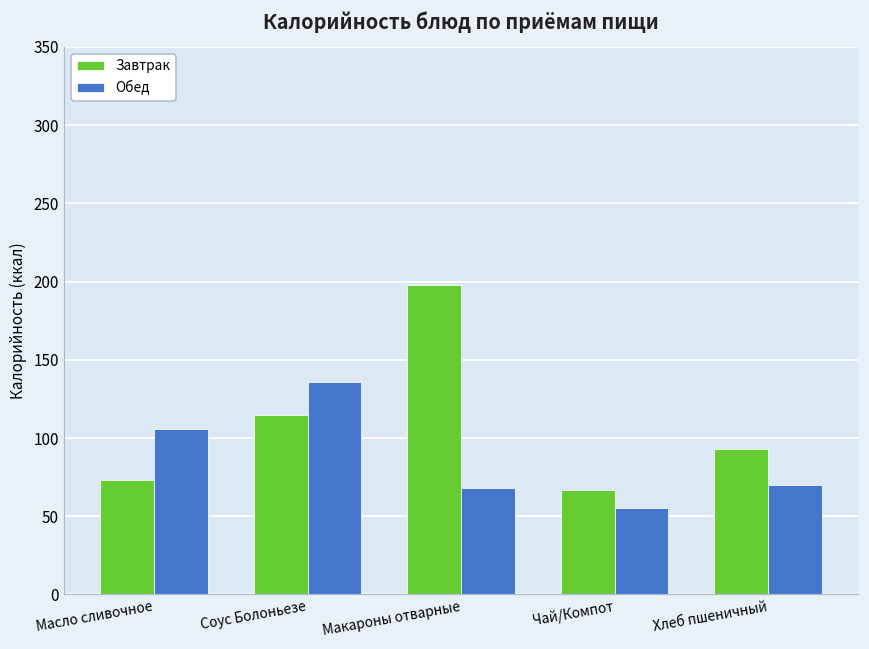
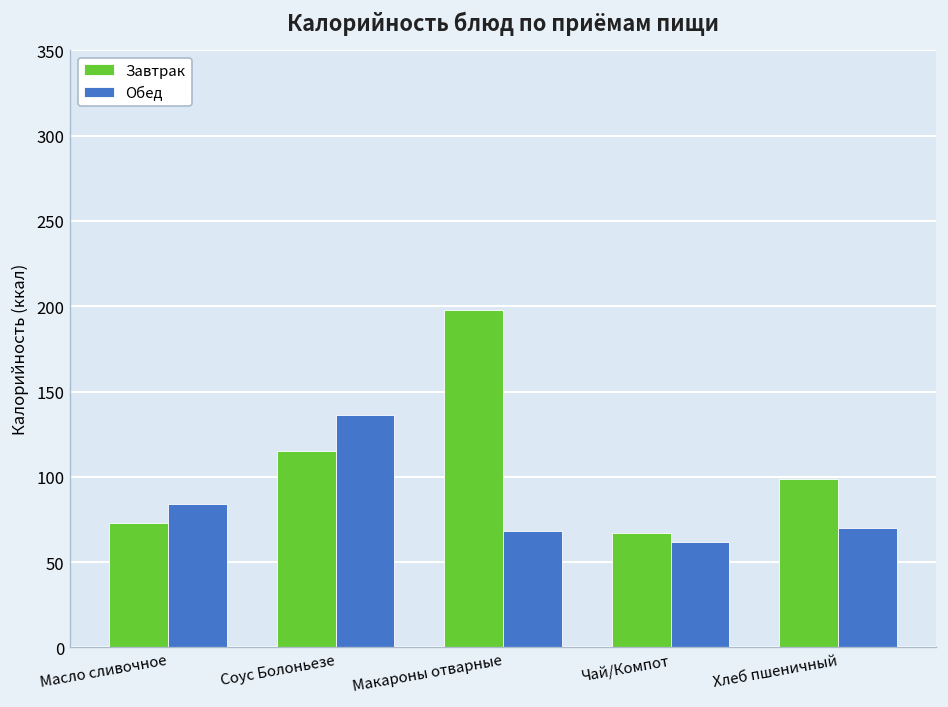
Обед, Масло сливочное: 106 -> 84
Обед, Чай/Компот: 55 -> 62
Завтрак, Хлеб пшеничный: 93 -> 99
